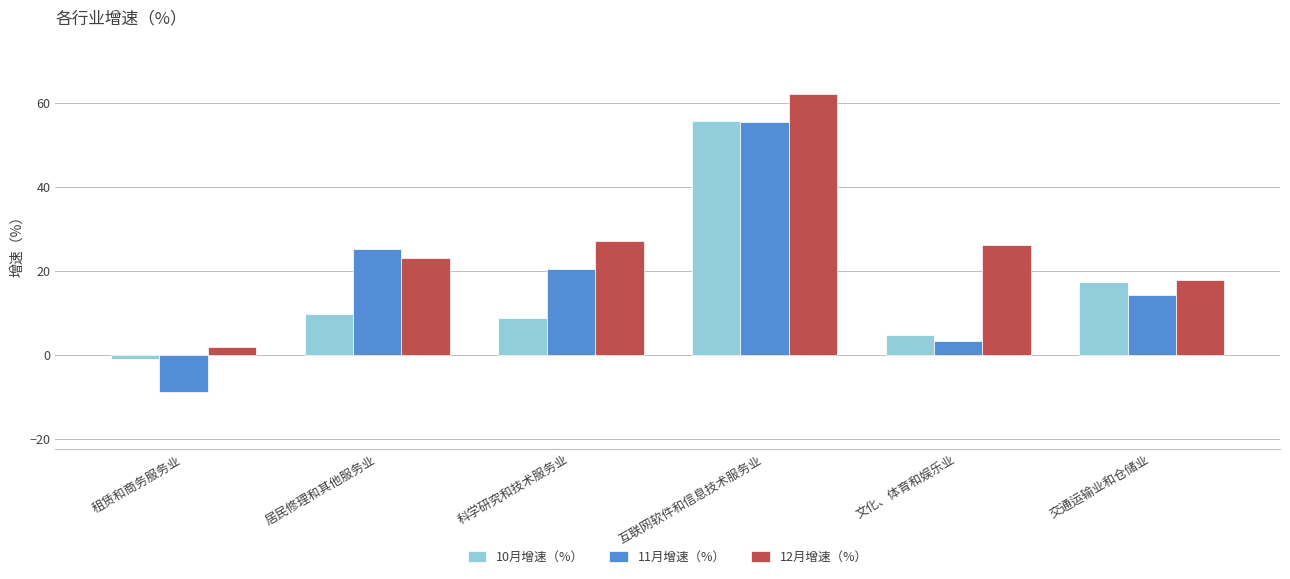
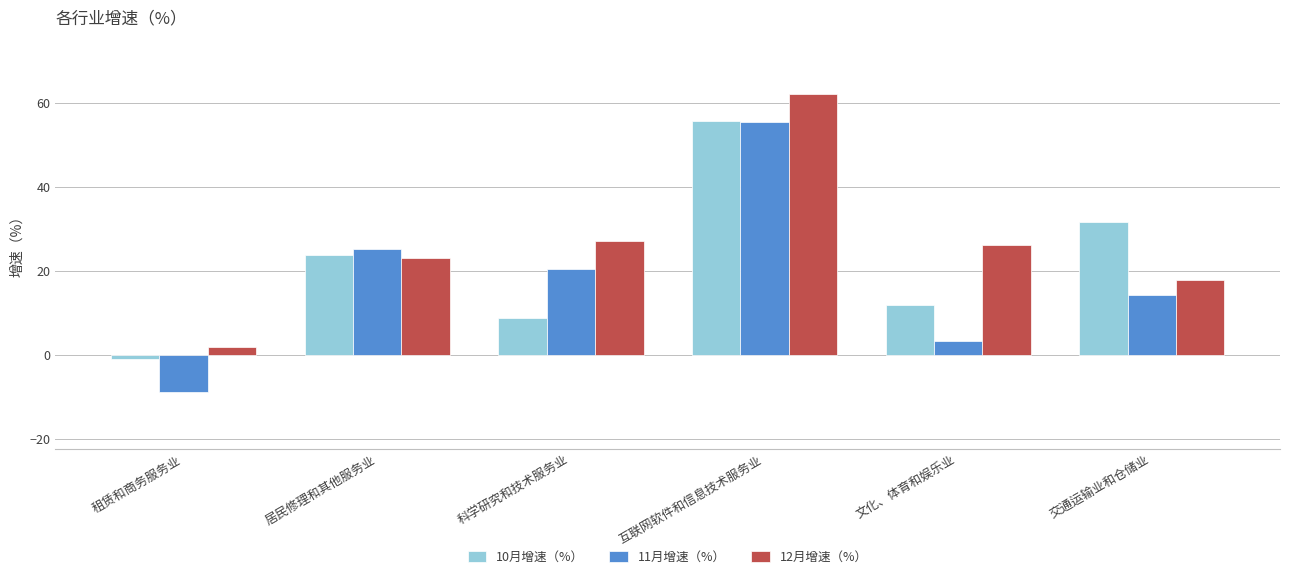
10月增速（%）, 居民修理和其他服务业: 10 -> 24
10月增速（%）, 文化、体育和娱乐业: 5 -> 12
10月增速（%）, 交通运输业和仓储业: 17 -> 32
